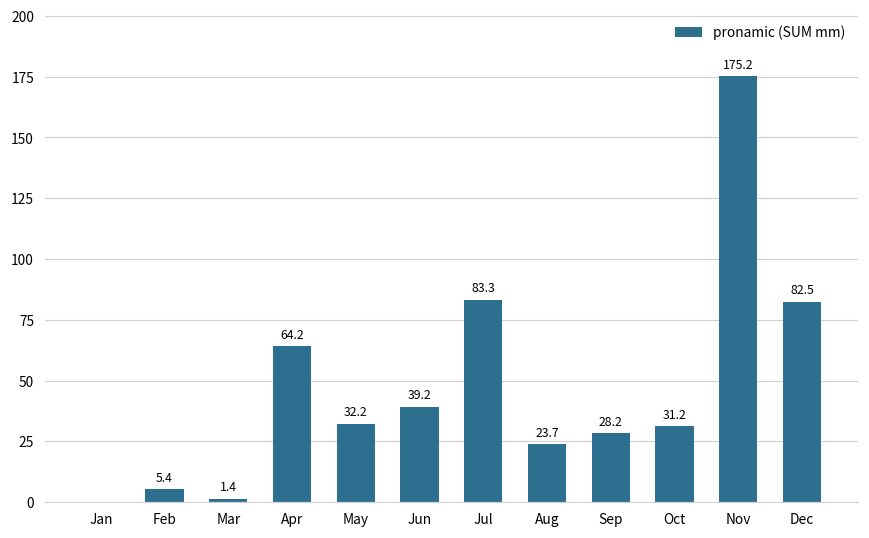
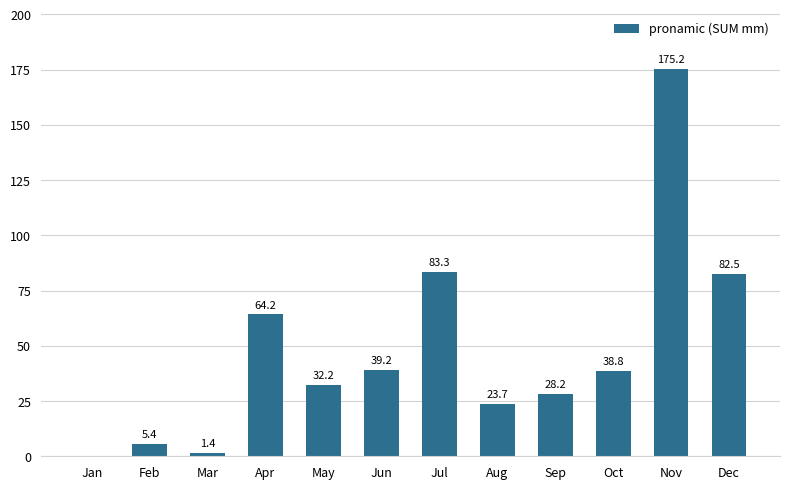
Oct: 31.2 -> 38.8
